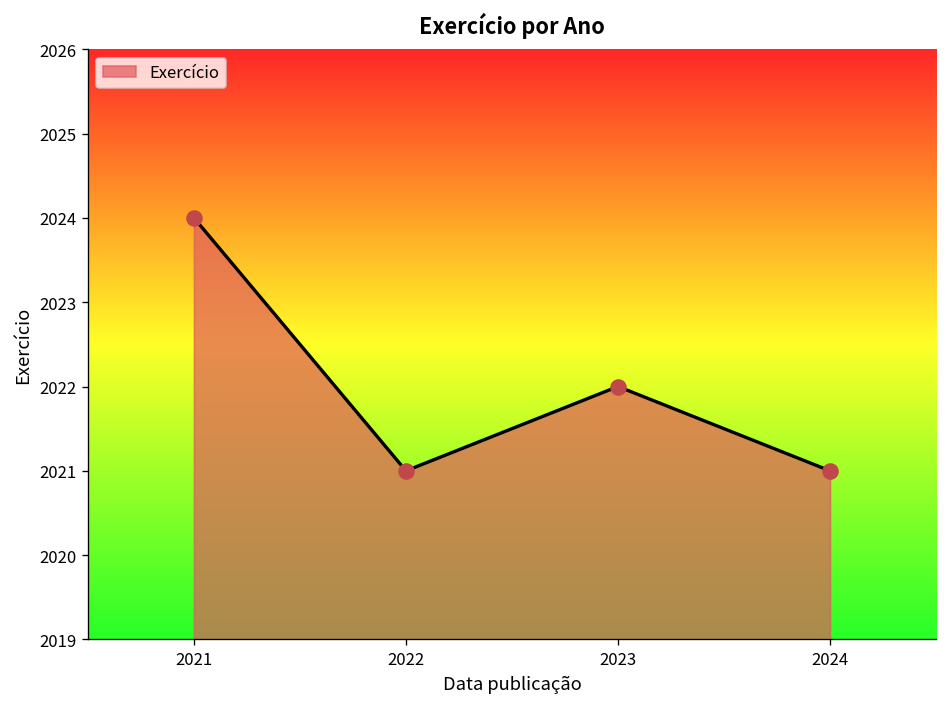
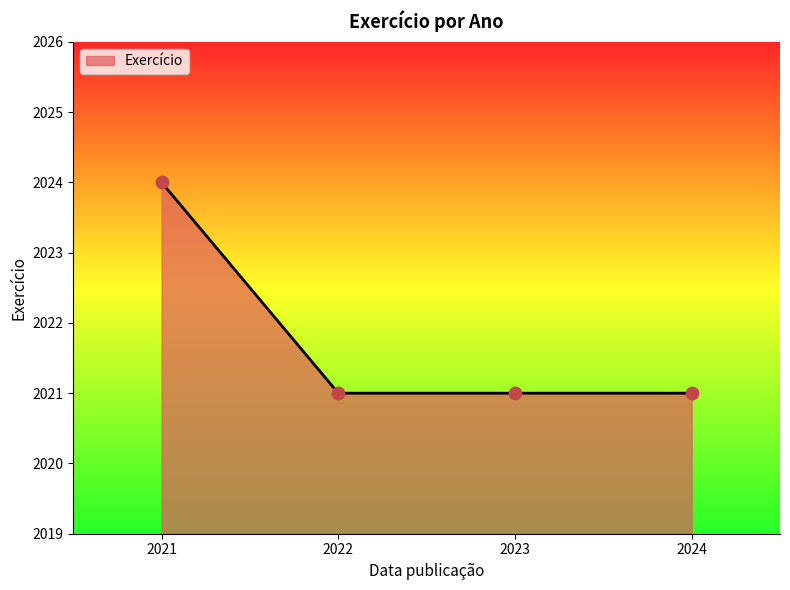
2023: 2022 -> 2021
